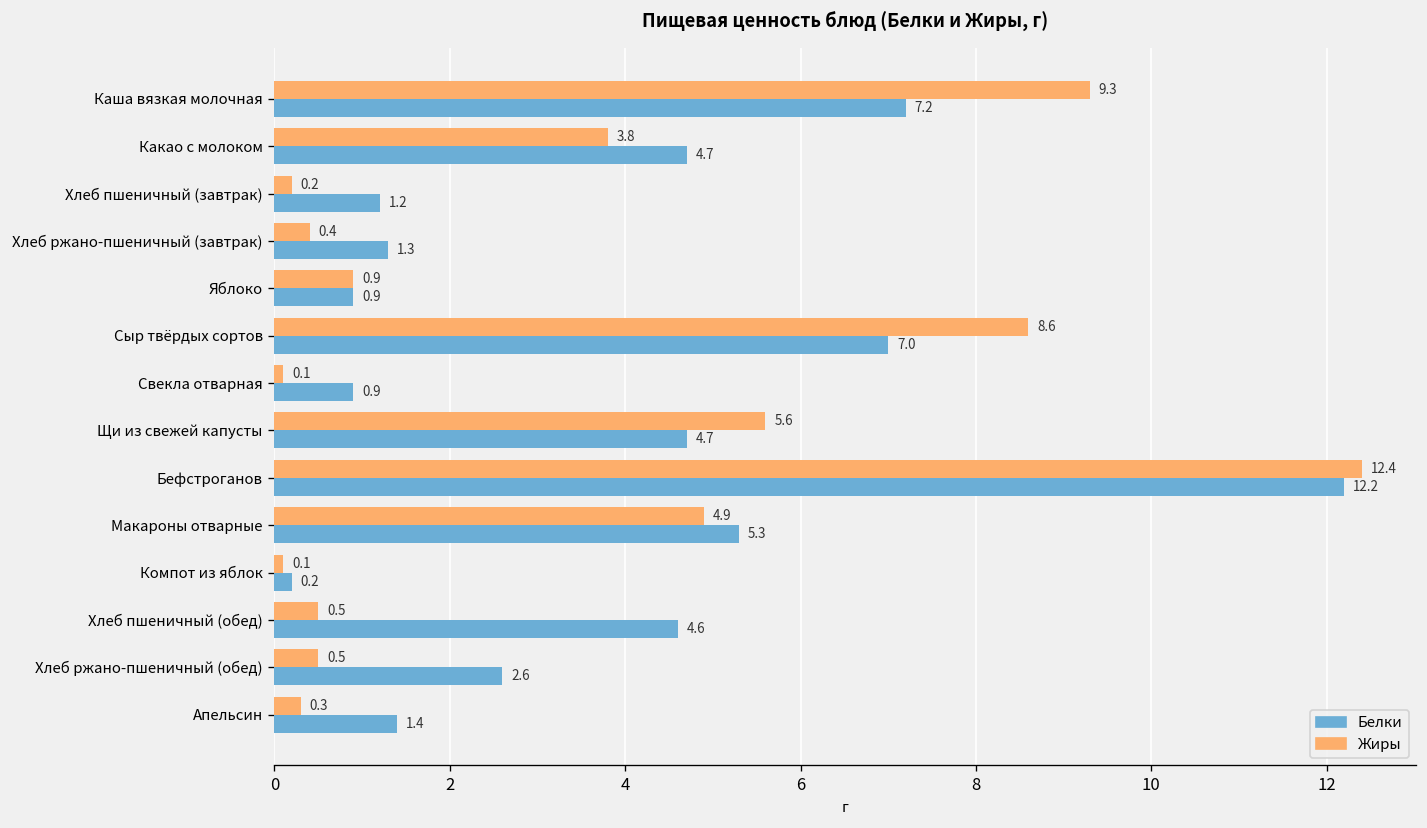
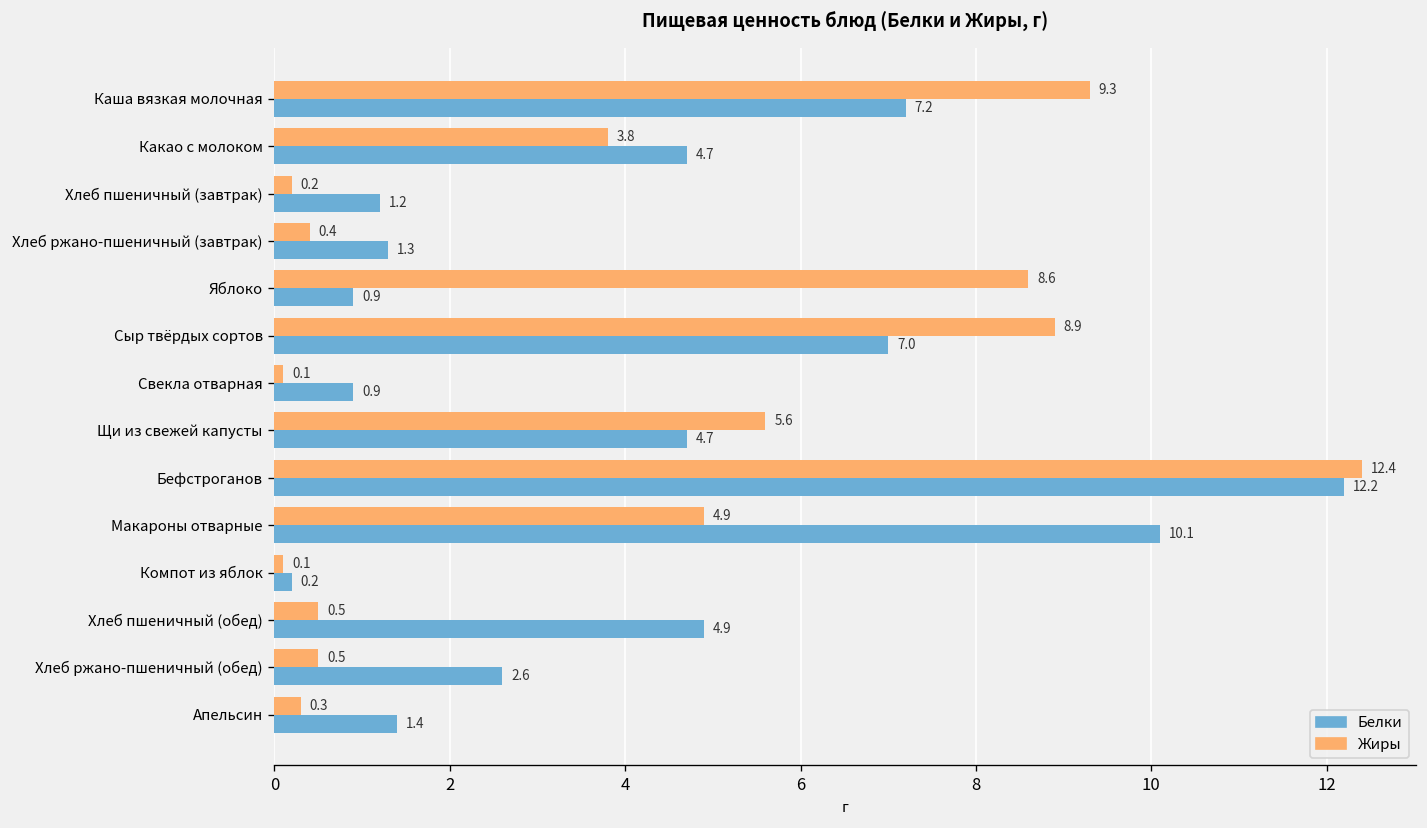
Жиры, Яблоко: 0.9 -> 8.6
Жиры, Сыр твёрдых сортов: 8.6 -> 8.9
Белки, Макароны отварные: 5.3 -> 10.1
Белки, Хлеб пшеничный (обед): 4.6 -> 4.9
